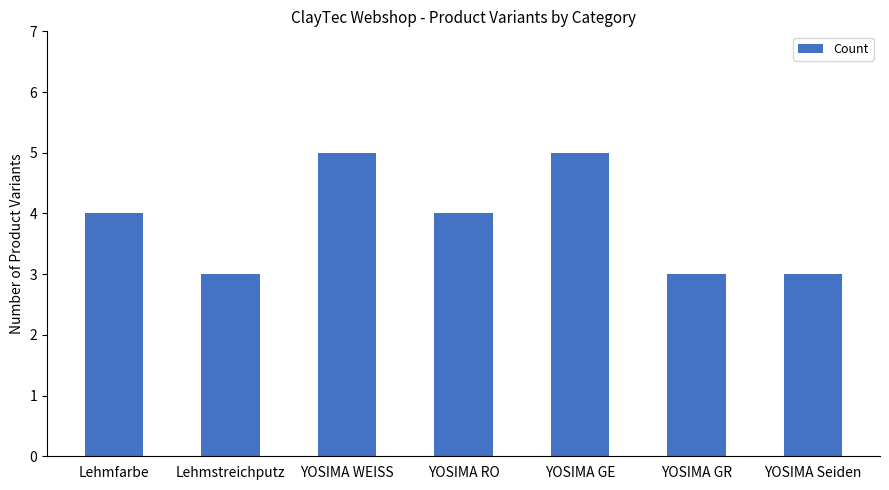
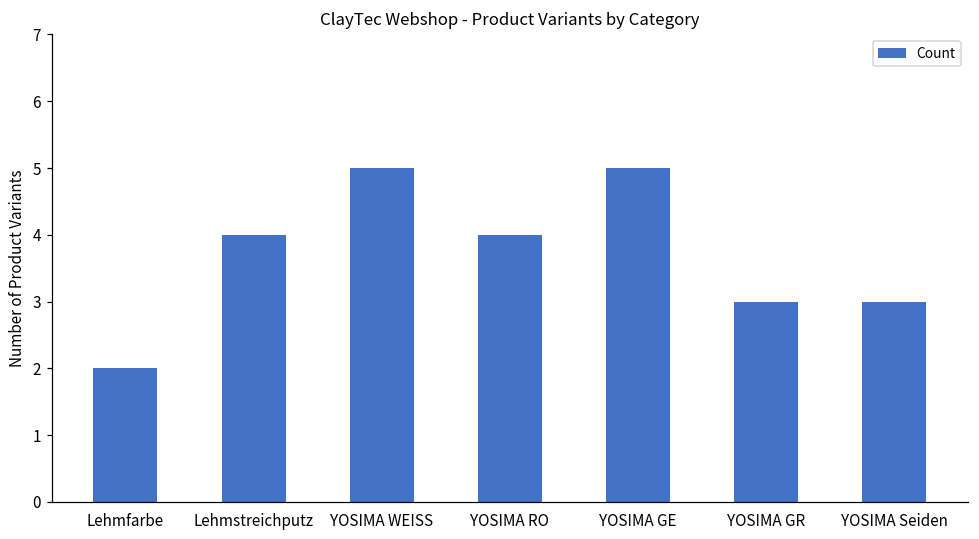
Lehmfarbe: 4 -> 2
Lehmstreichputz: 3 -> 4
